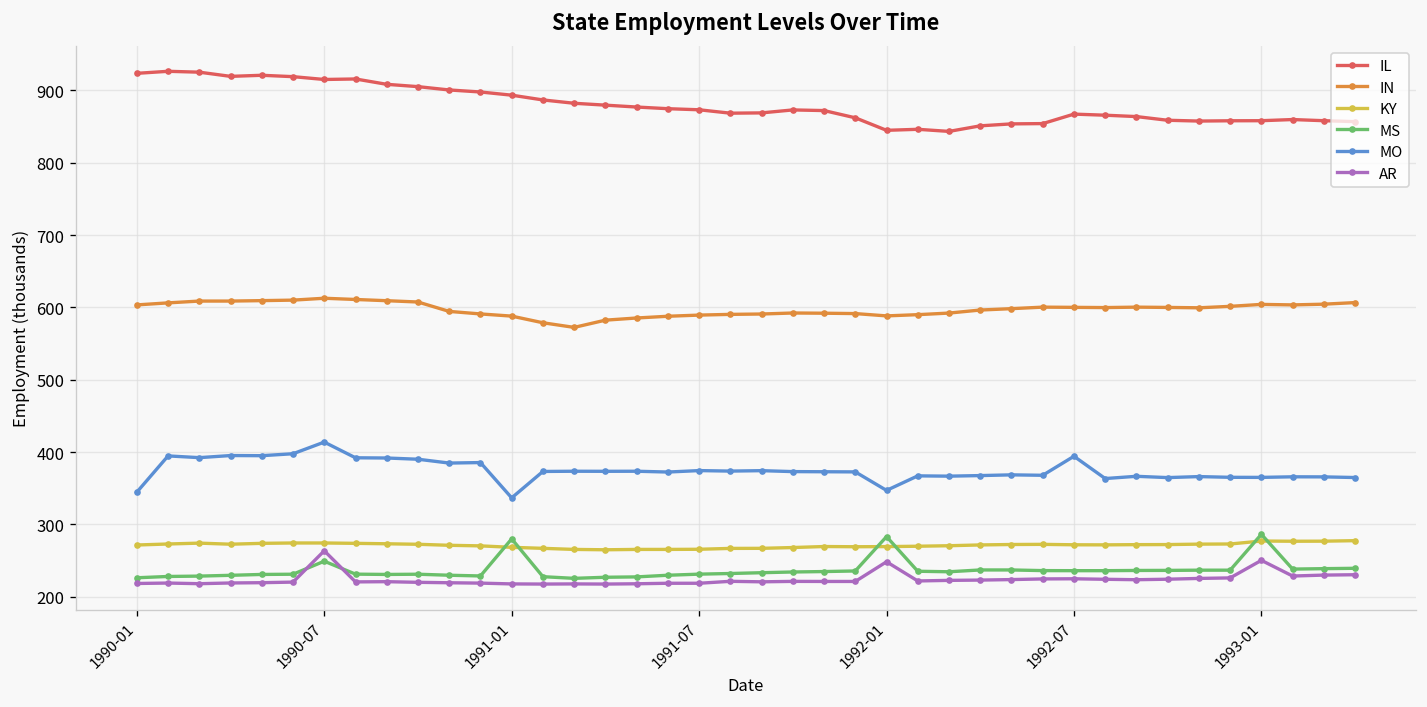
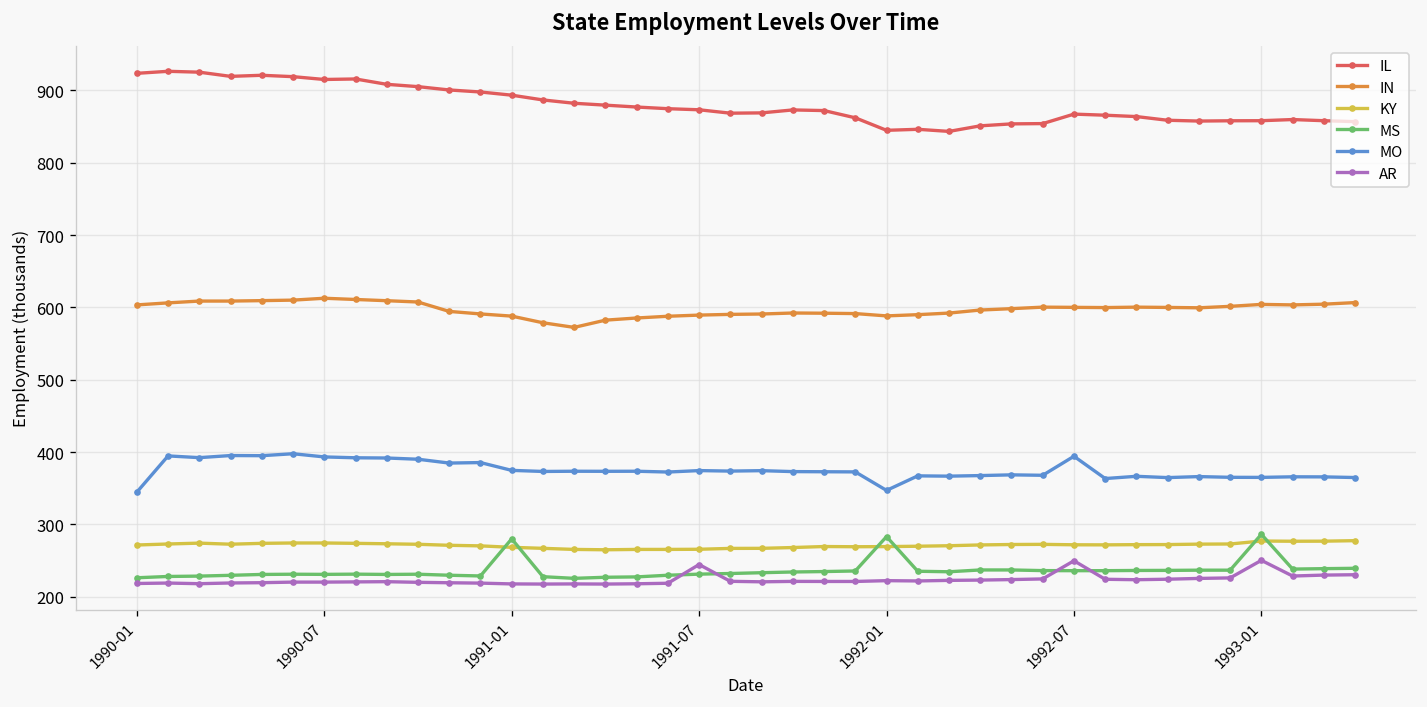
MS, 1990-07: 250 -> 230
MO, 1990-07: 410 -> 390
AR, 1990-07: 260 -> 220
MO, 1991-01: 340 -> 370
AR, 1991-07: 220 -> 240
AR, 1992-01: 250 -> 220
AR, 1992-07: 220 -> 250
